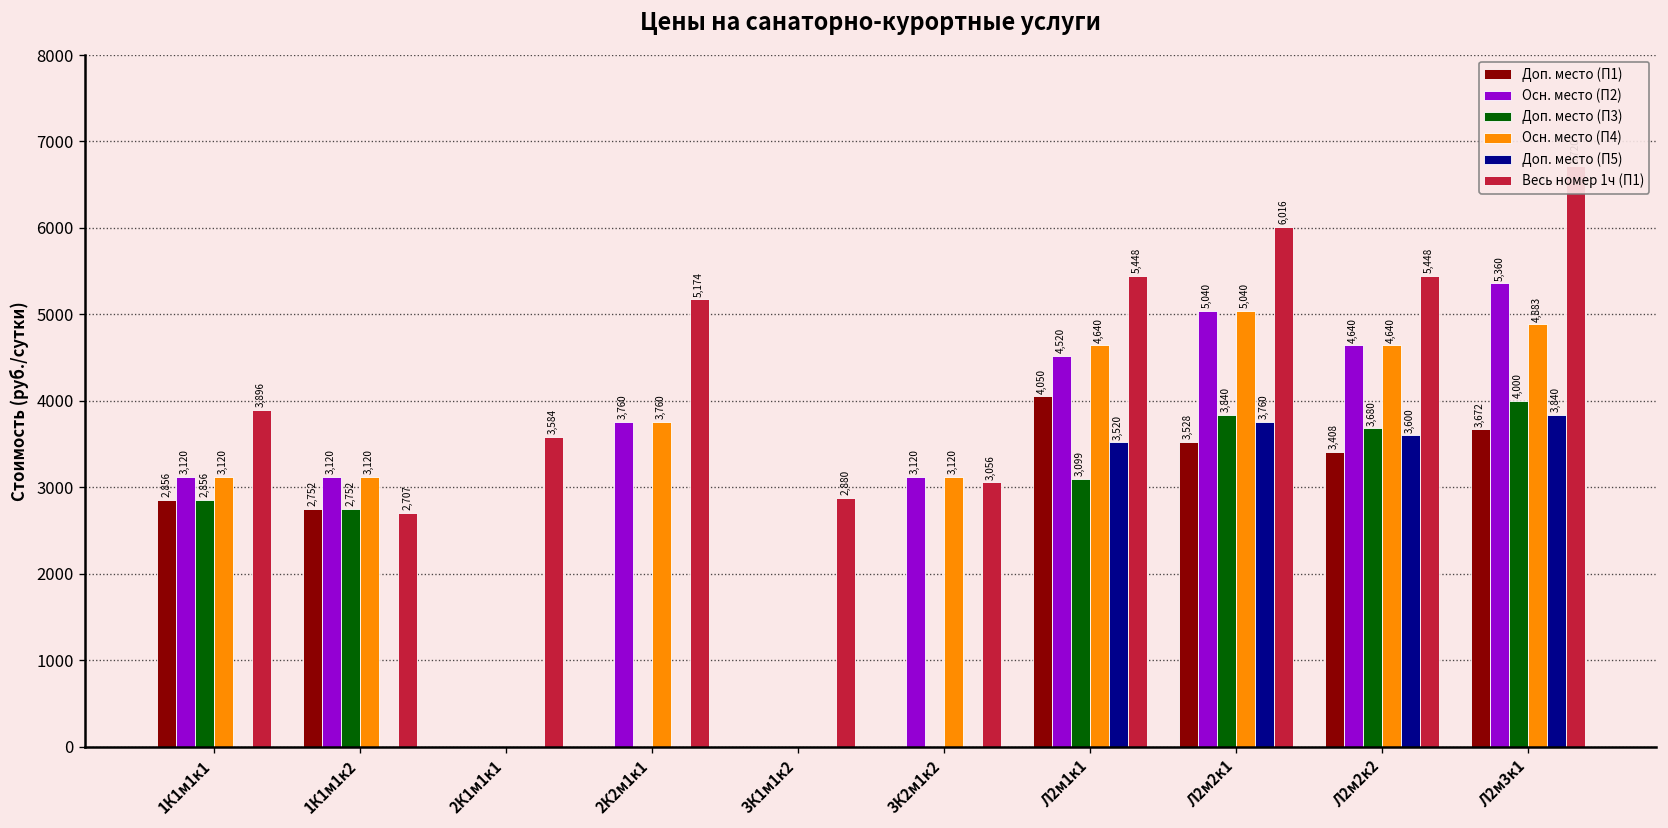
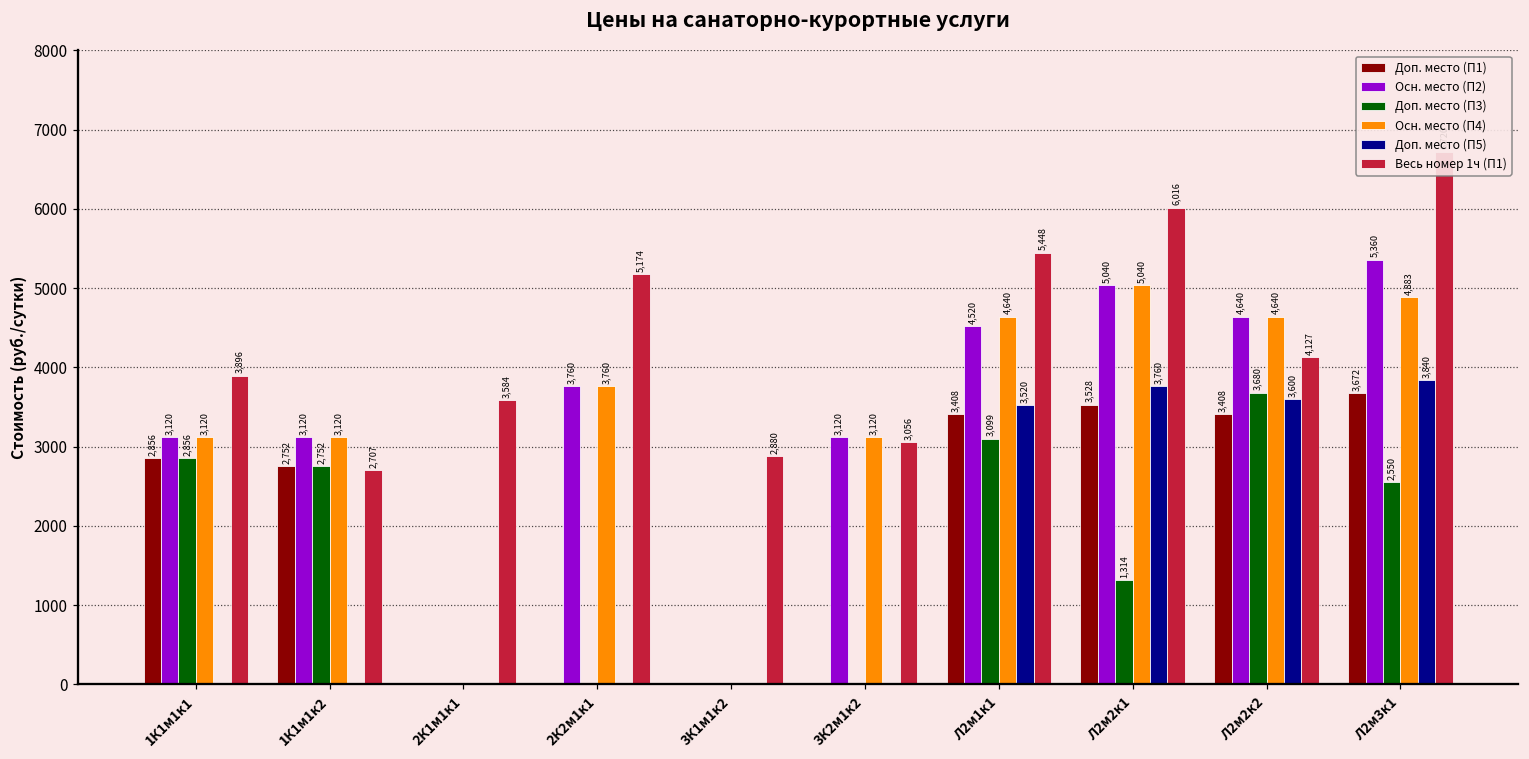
Доп. место (П1), Л2м1к1: 4,050 -> 3,408
Доп. место (П3), Л2м2к1: 3,840 -> 1,314
Весь номер 1ч (П1), Л2м2к2: 5,448 -> 4,127
Доп. место (П3), Л2м3к1: 4,000 -> 2,550
